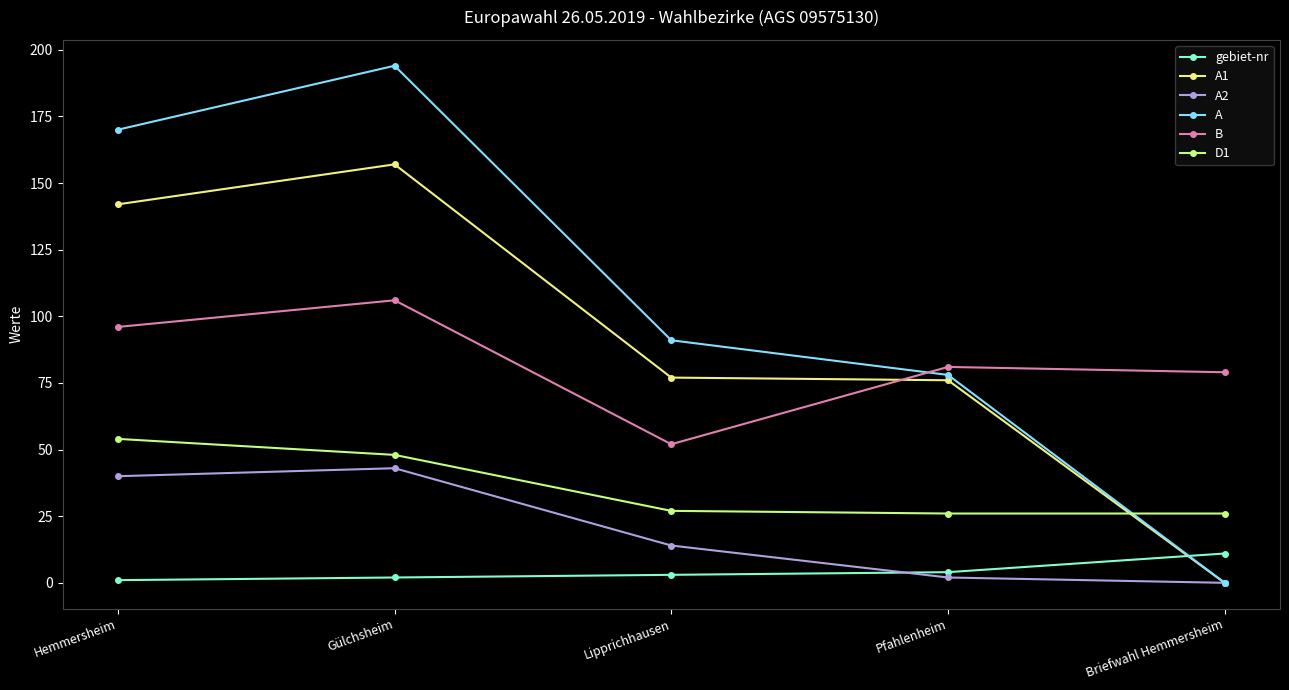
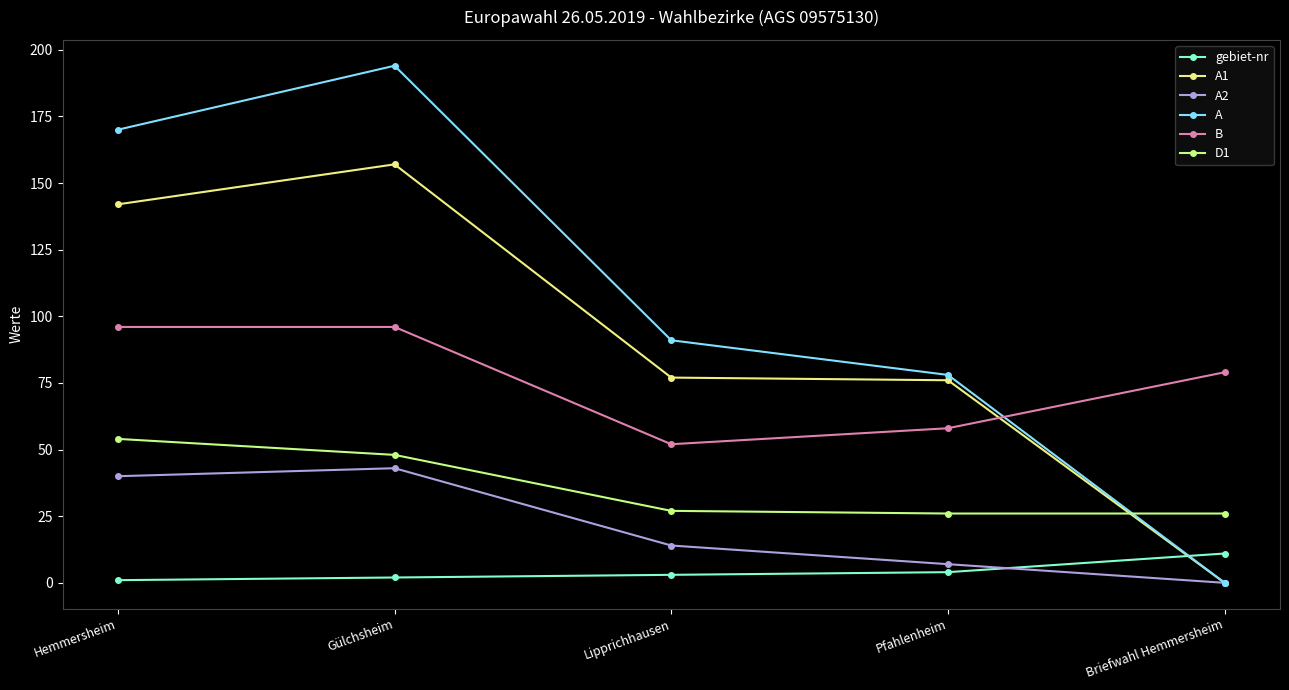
B, Gülchsheim: 106 -> 96
A2, Pfahlenheim: 2 -> 7
B, Pfahlenheim: 81 -> 58
